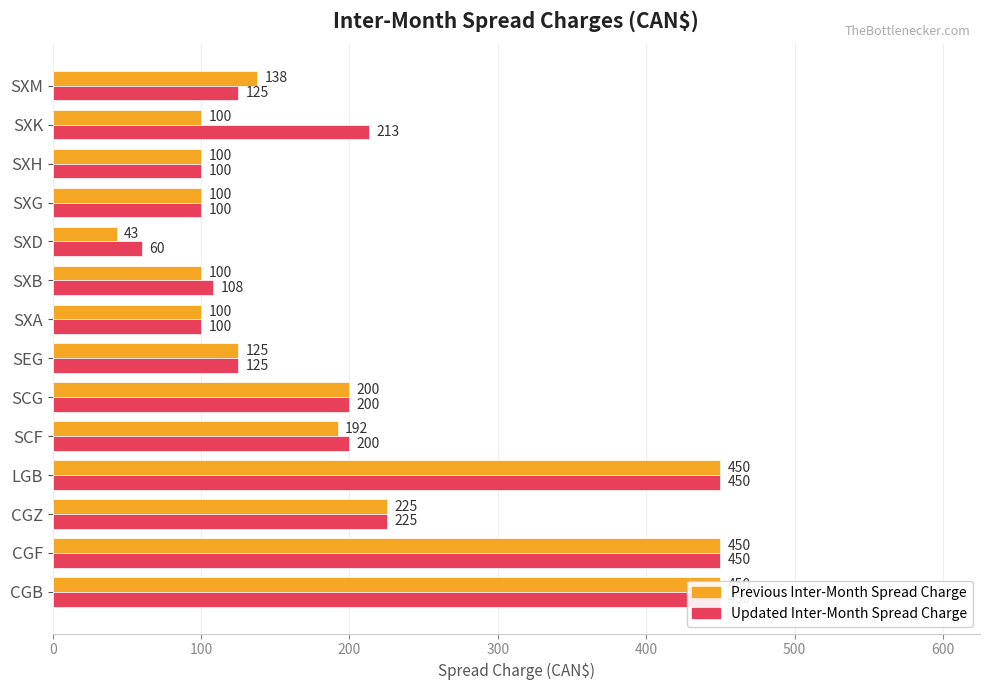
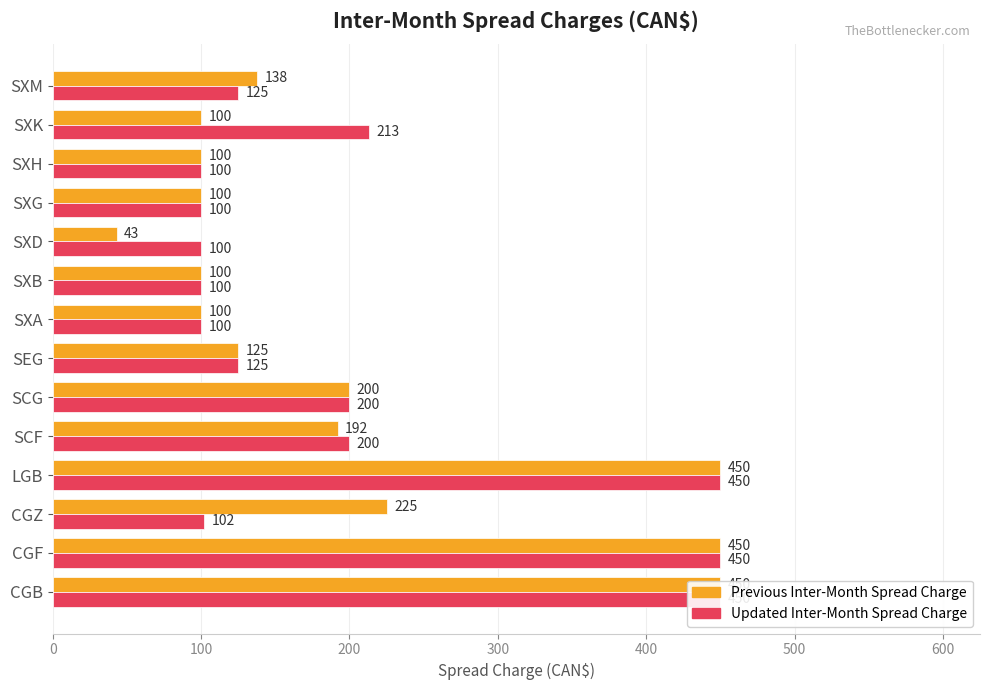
Updated Inter-Month Spread Charge, SXD: 60 -> 100
Updated Inter-Month Spread Charge, SXB: 108 -> 100
Updated Inter-Month Spread Charge, CGZ: 225 -> 102
